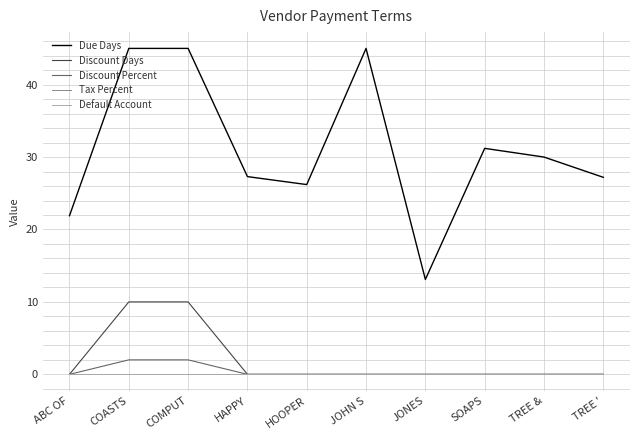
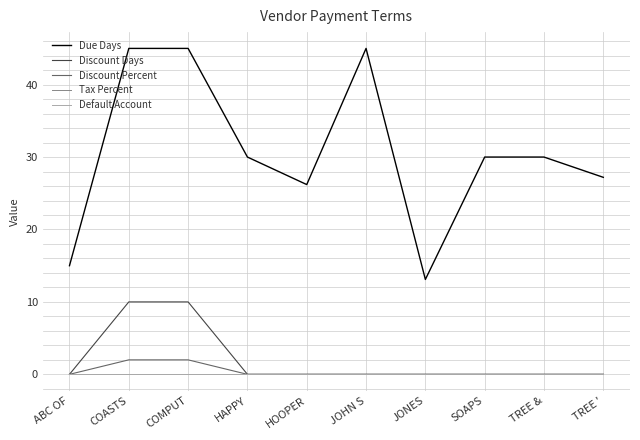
Due Days, ABC OF: 22 -> 15
Due Days, HAPPY: 27 -> 30
Due Days, SOAPS: 31 -> 30
